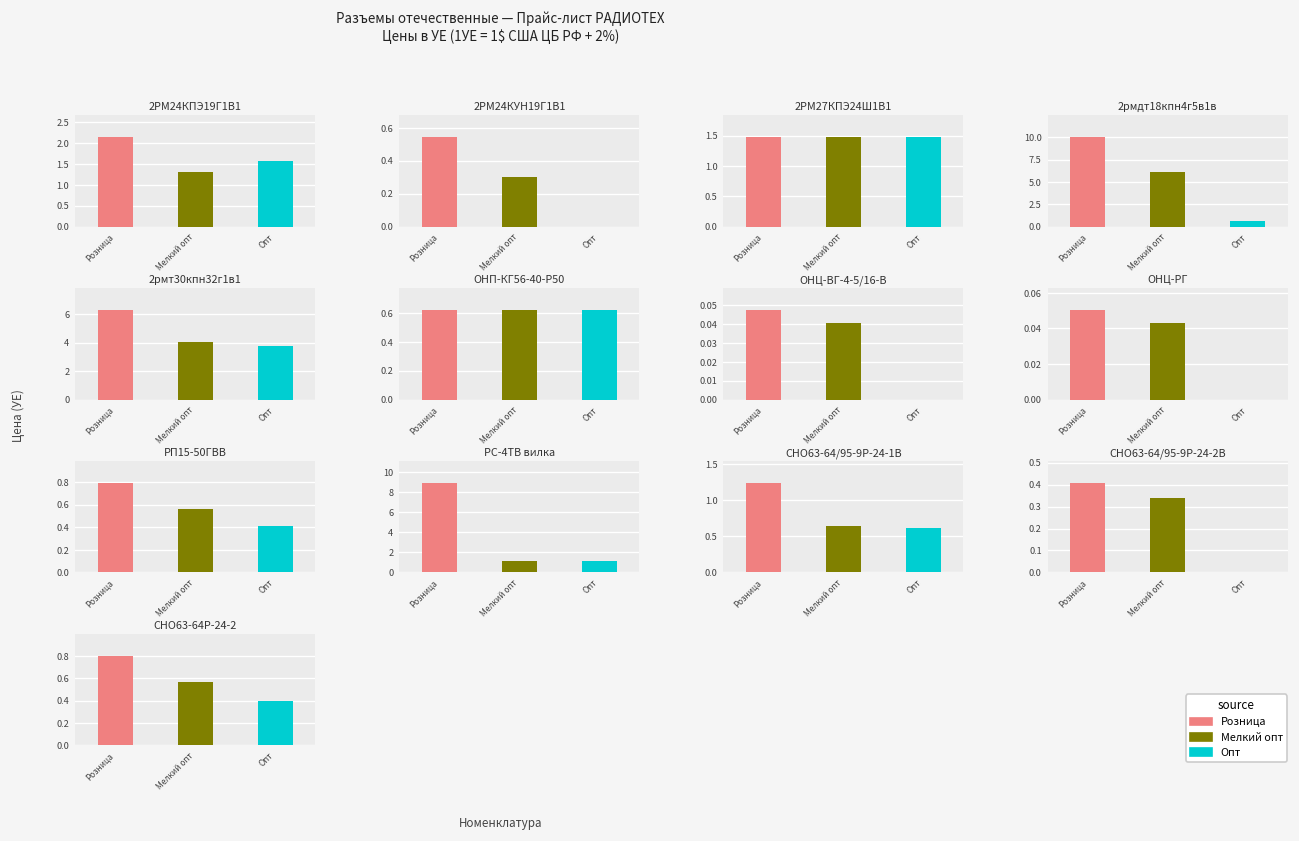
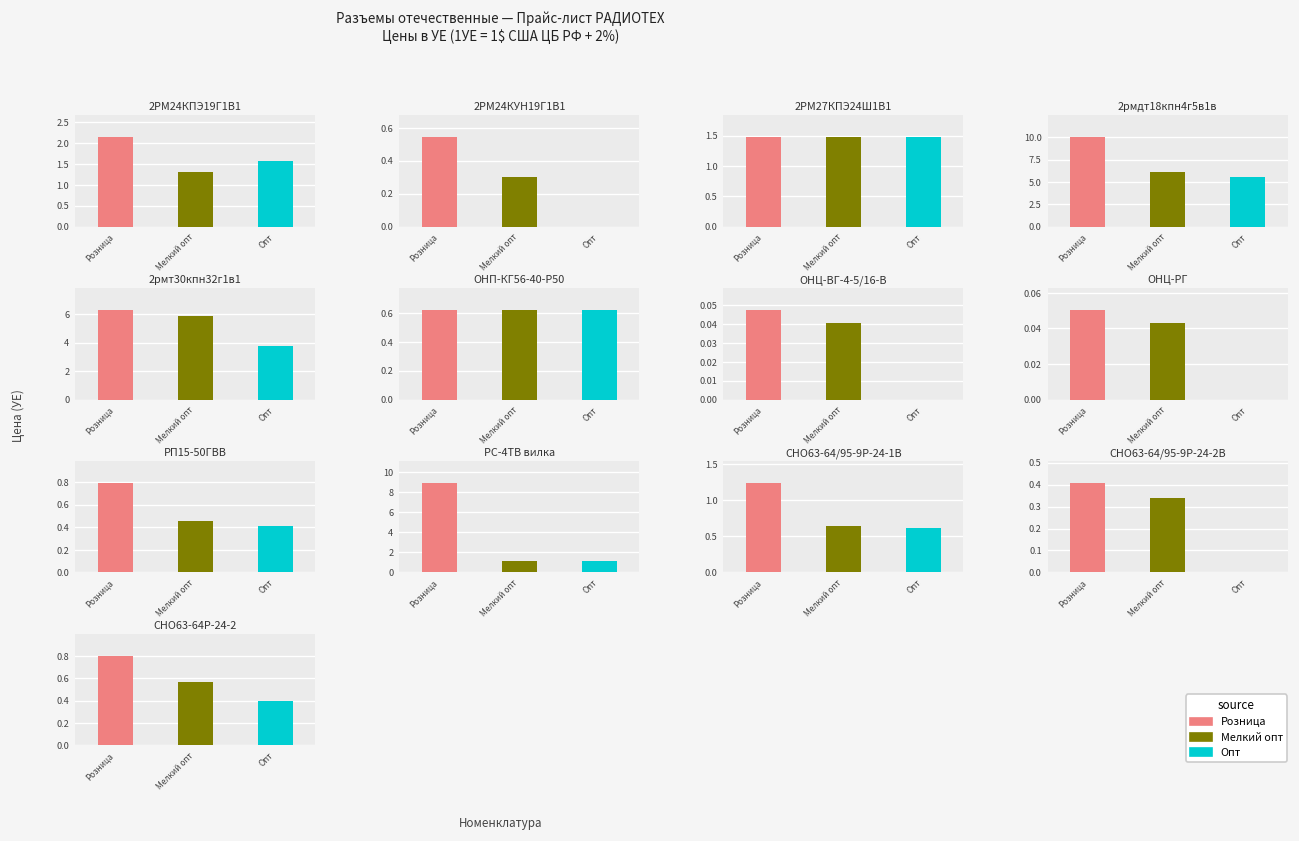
2рмдт18кпн4г5в1в, Опт: 1 -> 6
2рмт30кпн32г1в1, Мелкий опт: 4.0 -> 5.9
РП15-50ГВВ, Мелкий опт: 0.6 -> 0.5
